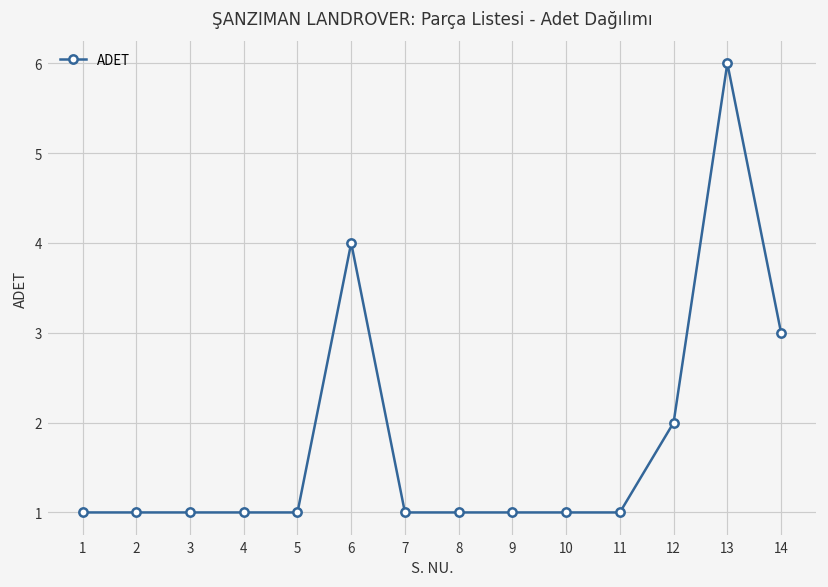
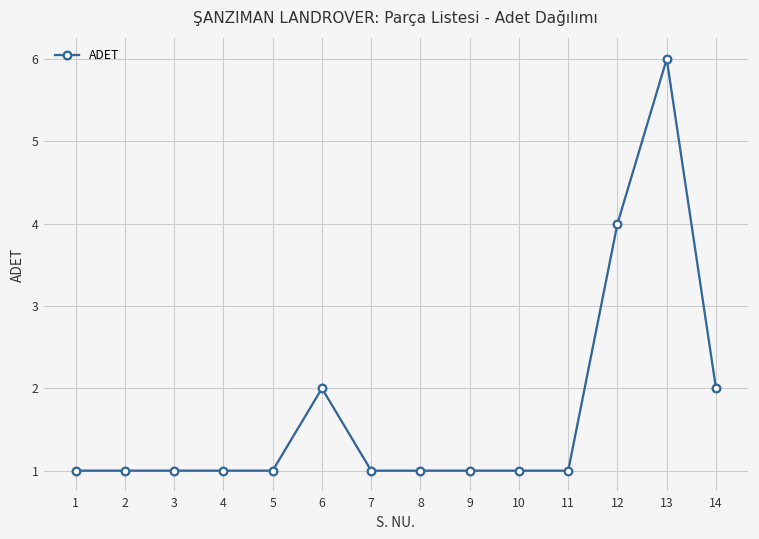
6: 4 -> 2
12: 2 -> 4
14: 3 -> 2
